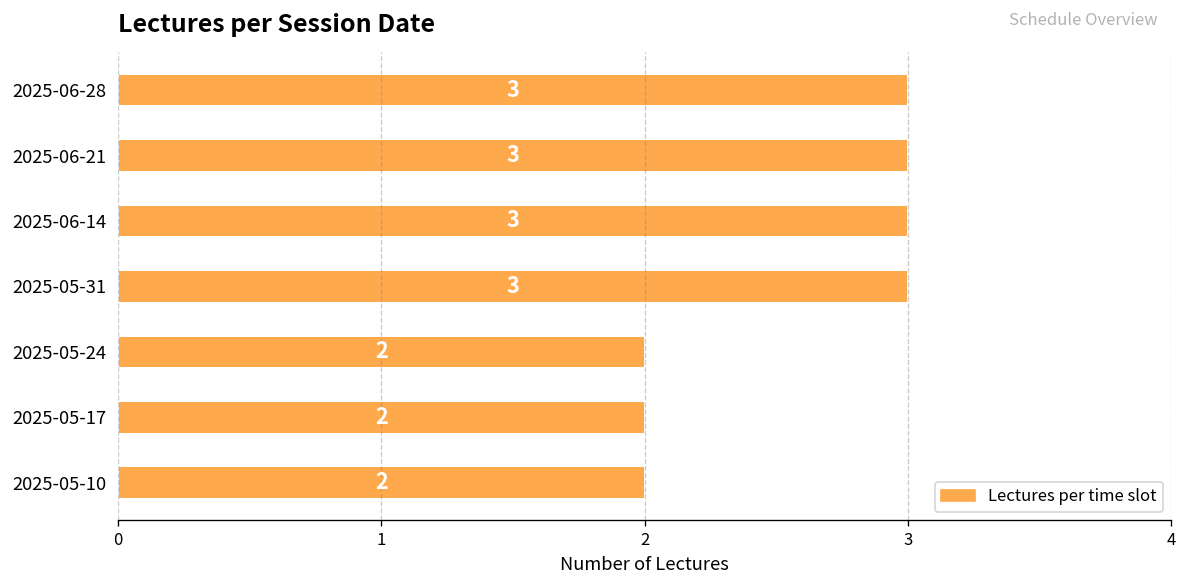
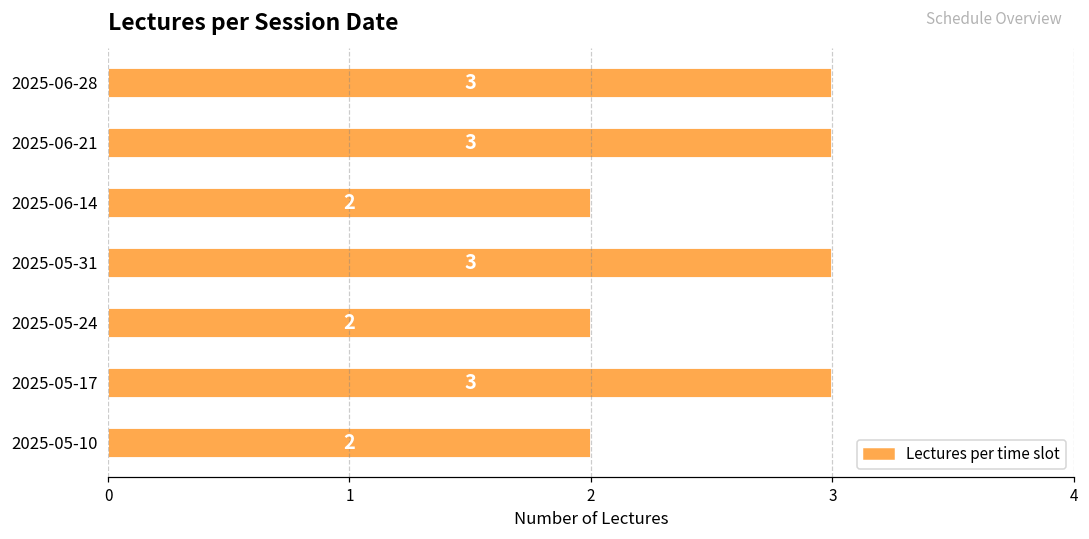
2025-06-14: 3 -> 2
2025-05-17: 2 -> 3
